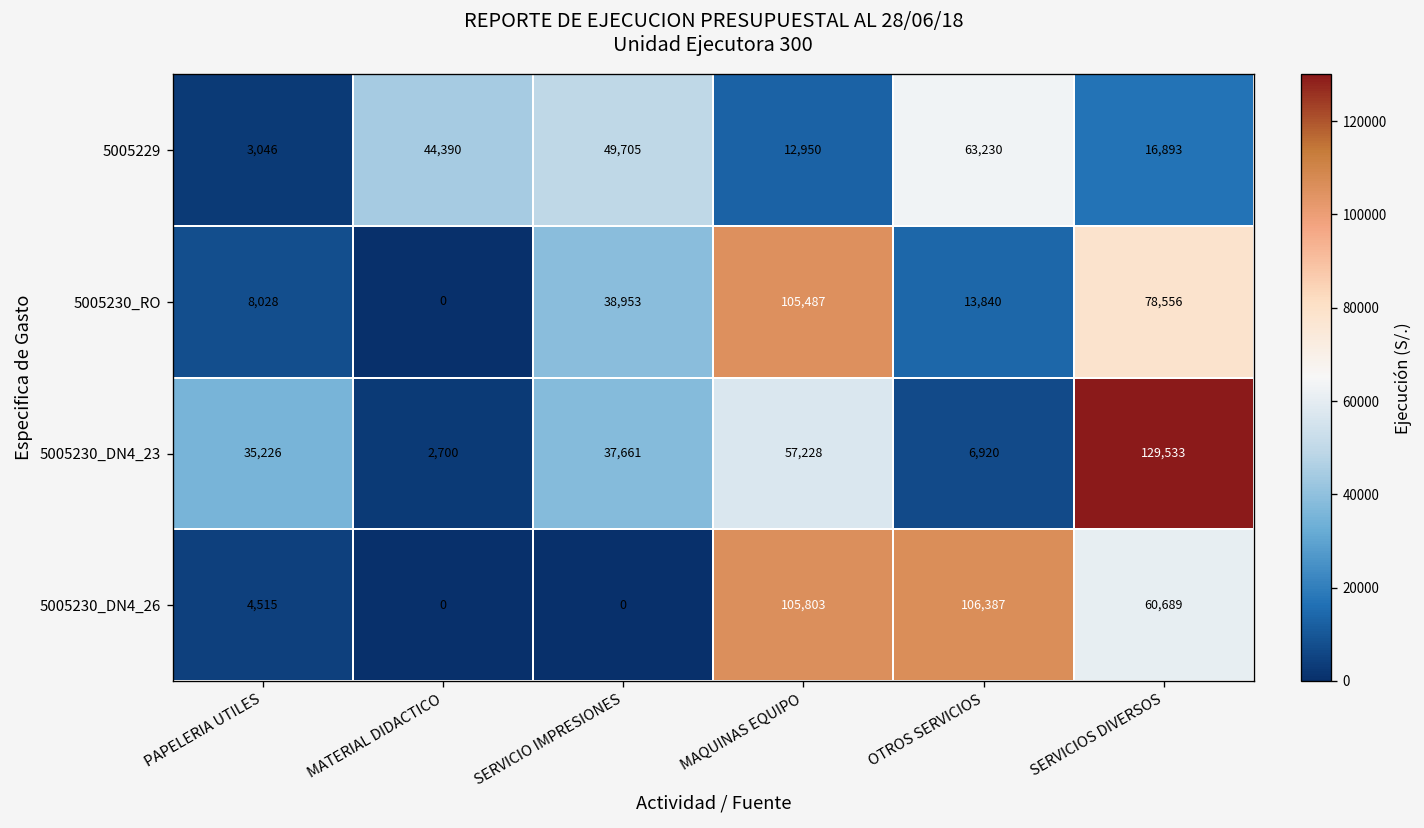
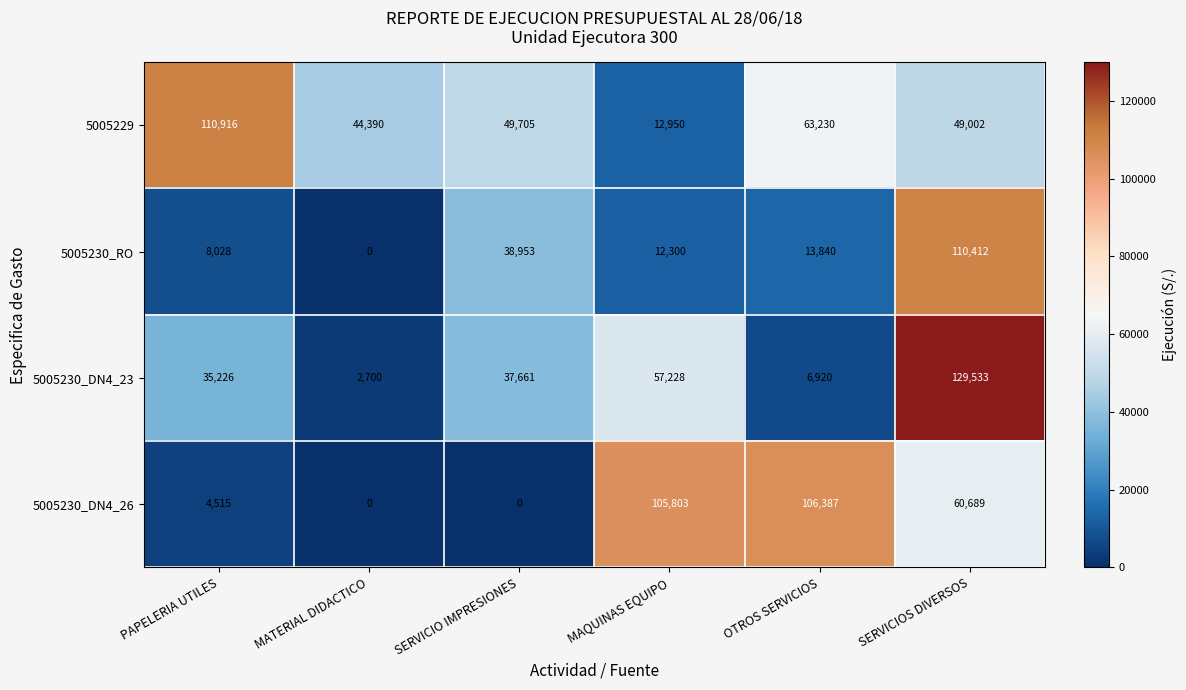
5005229, PAPELERIA UTILES: 3,046 -> 110,916
5005229, SERVICIOS DIVERSOS: 16,893 -> 49,002
5005230_RO, MAQUINAS EQUIPO: 105,487 -> 12,300
5005230_RO, SERVICIOS DIVERSOS: 78,556 -> 110,412
